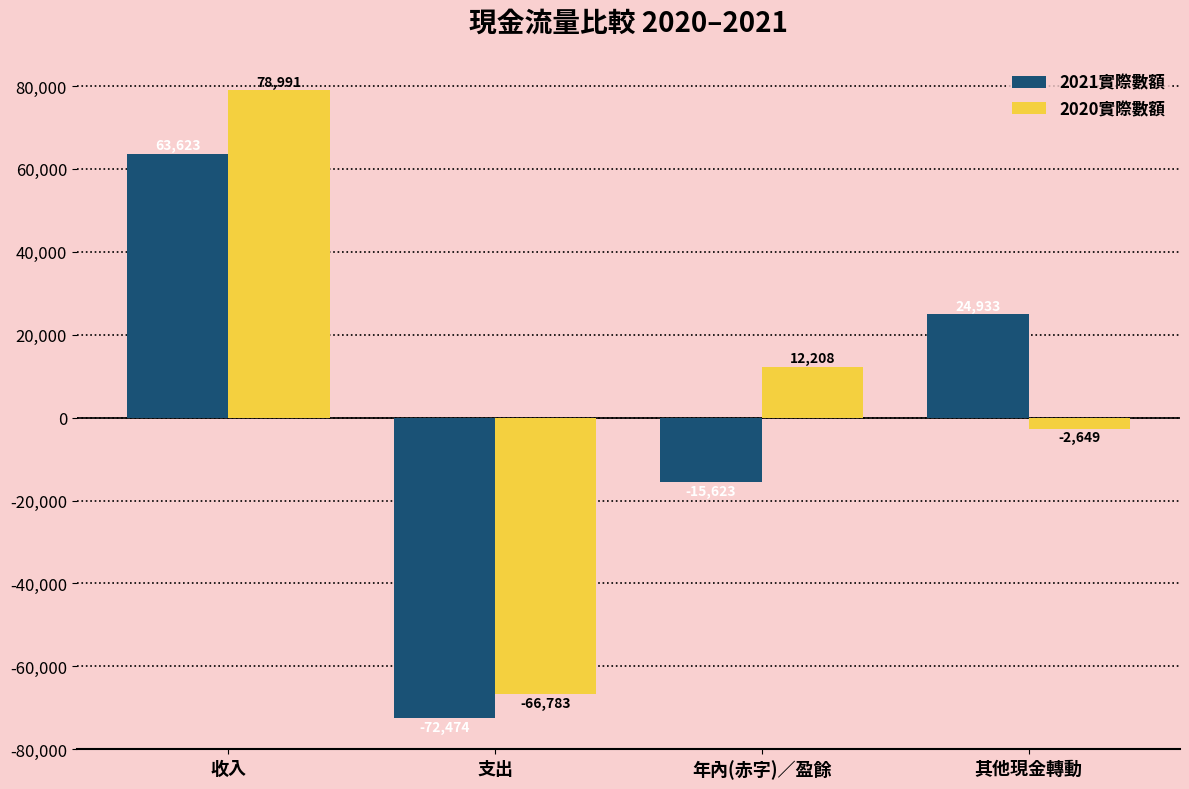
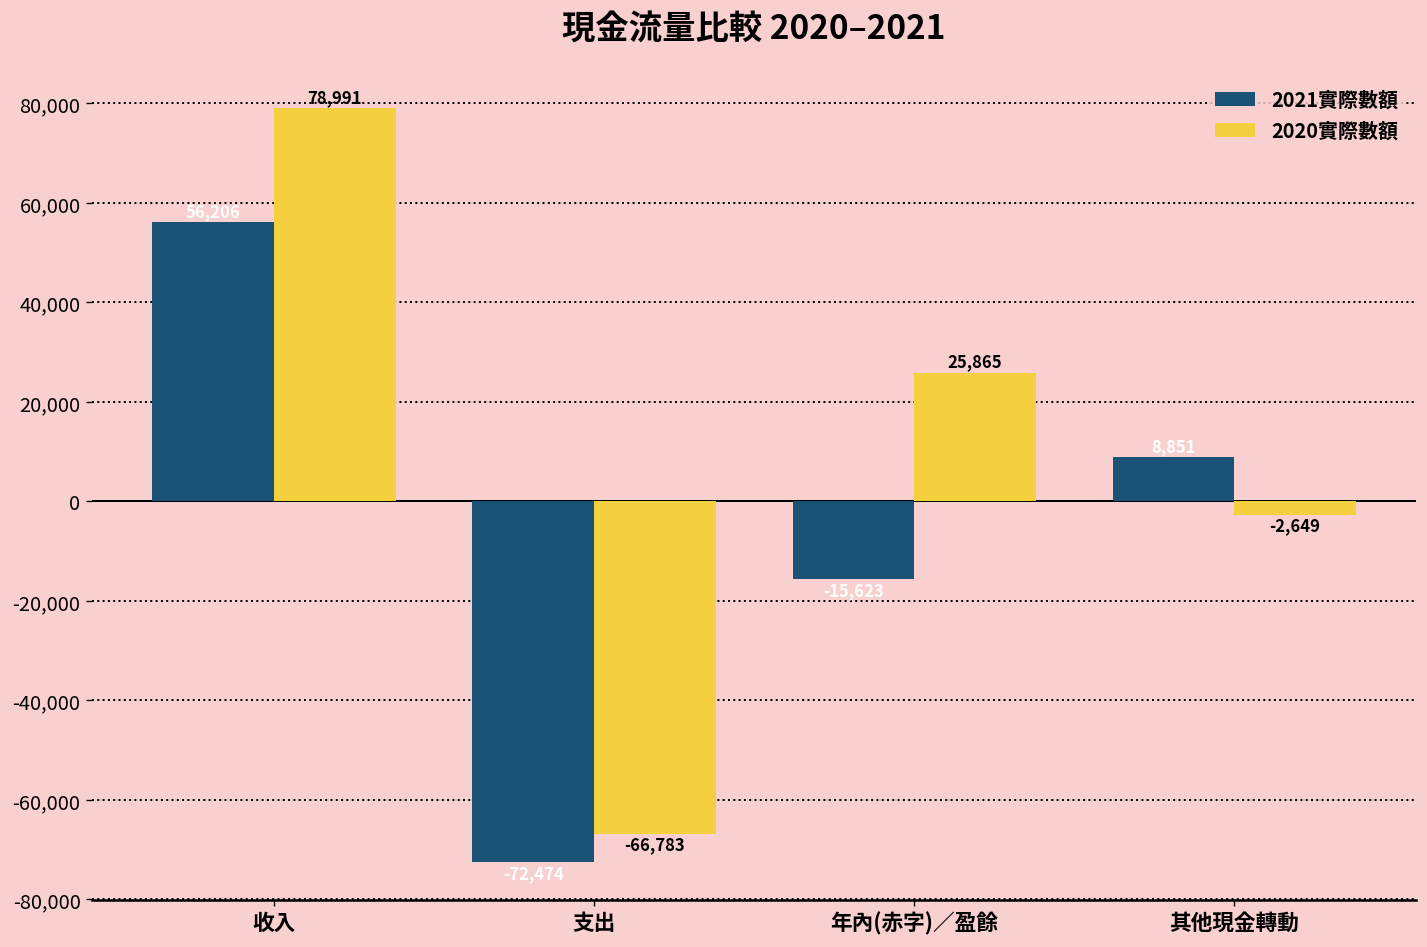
2021實際數額, 收入: 64,000 -> 56,000
2020實際數額, 年內(赤字)／盈餘: 12,208 -> 25,865
2021實際數額, 其他現金轉動: 25,000 -> 9,000
